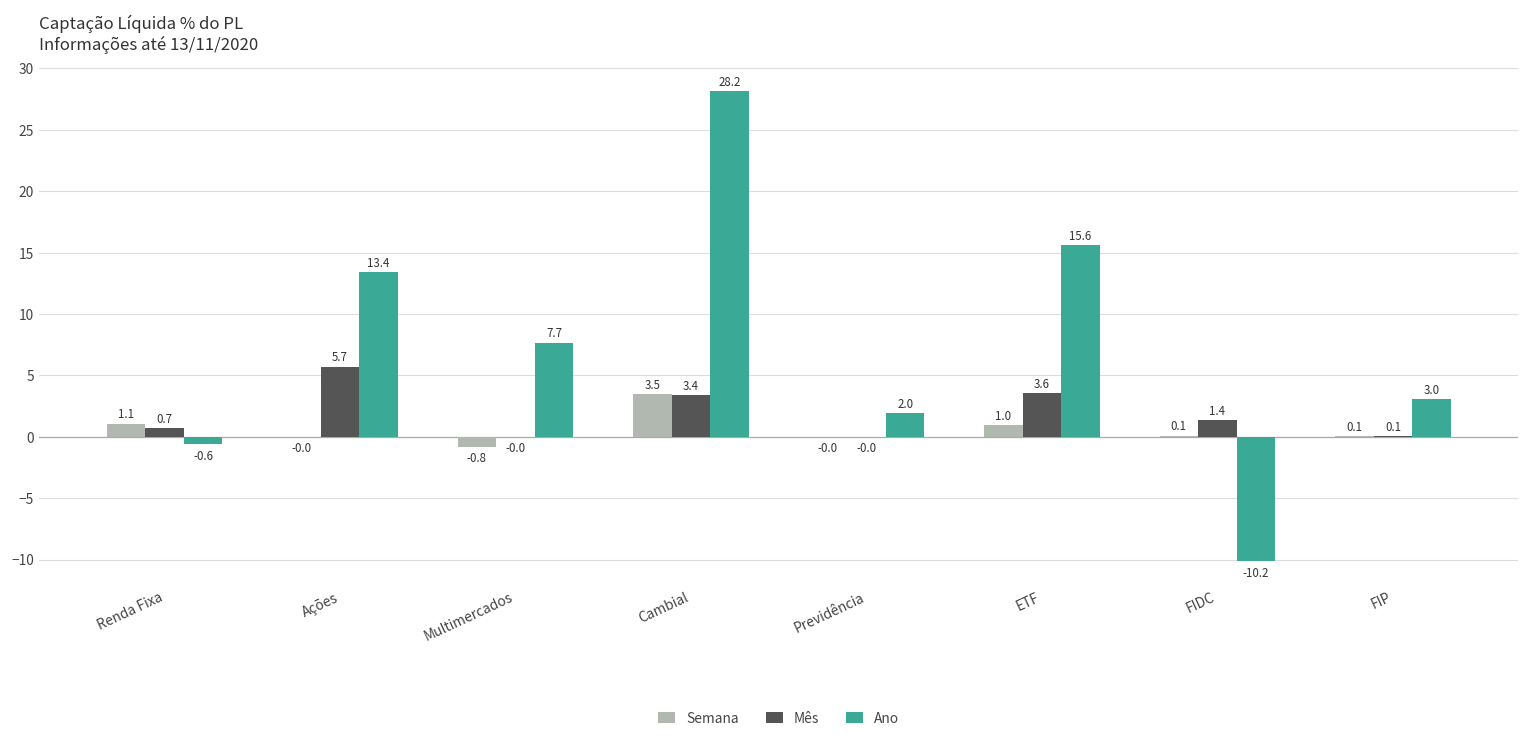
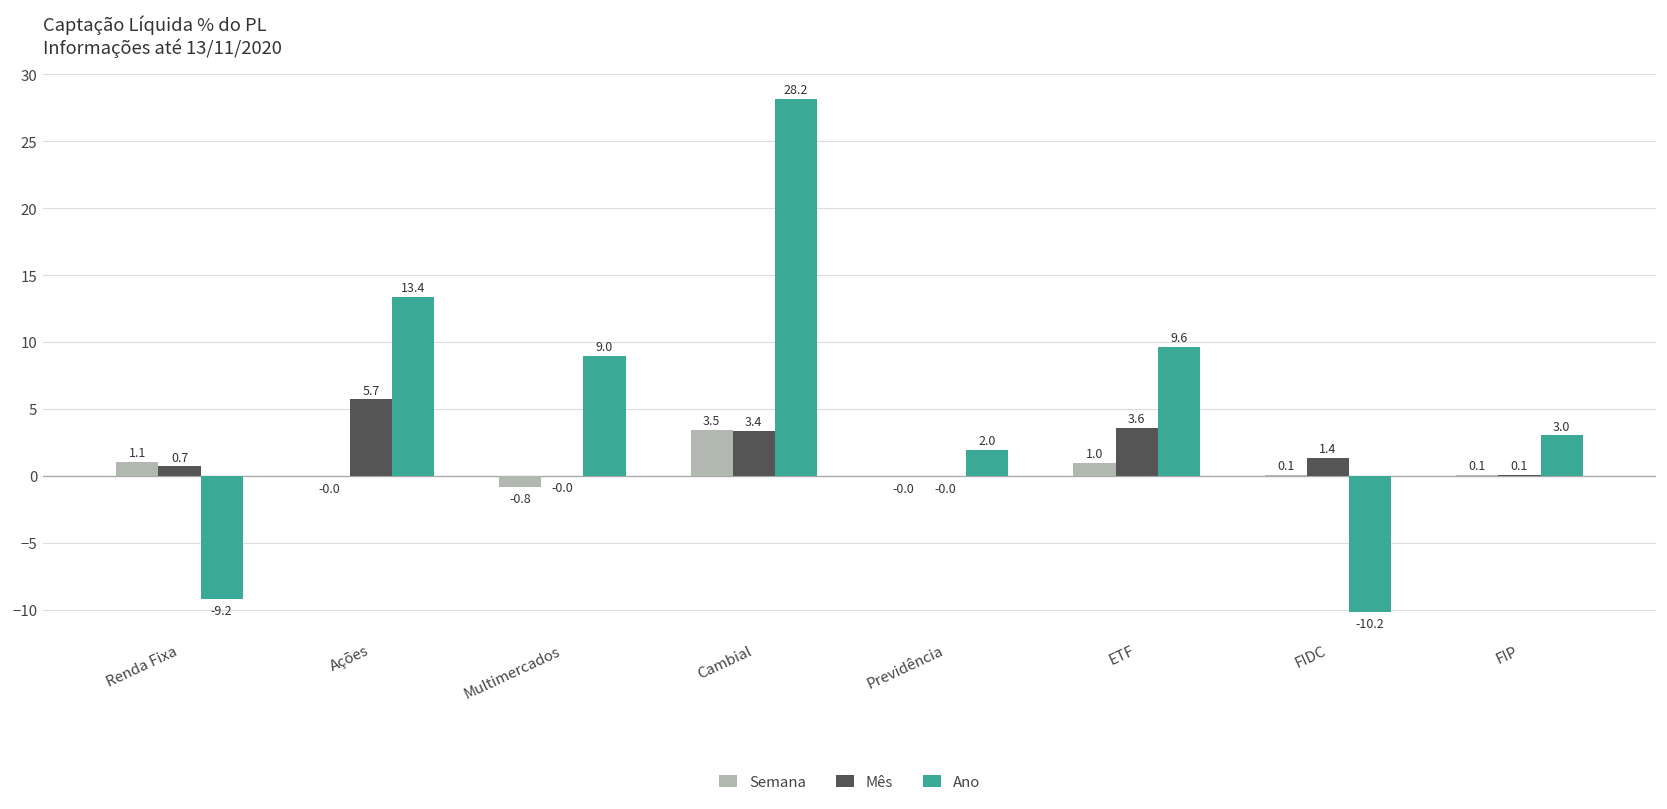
Ano, Renda Fixa: -0.6 -> -9.2
Ano, Multimercados: 7.7 -> 9.0
Ano, ETF: 15.6 -> 9.6
